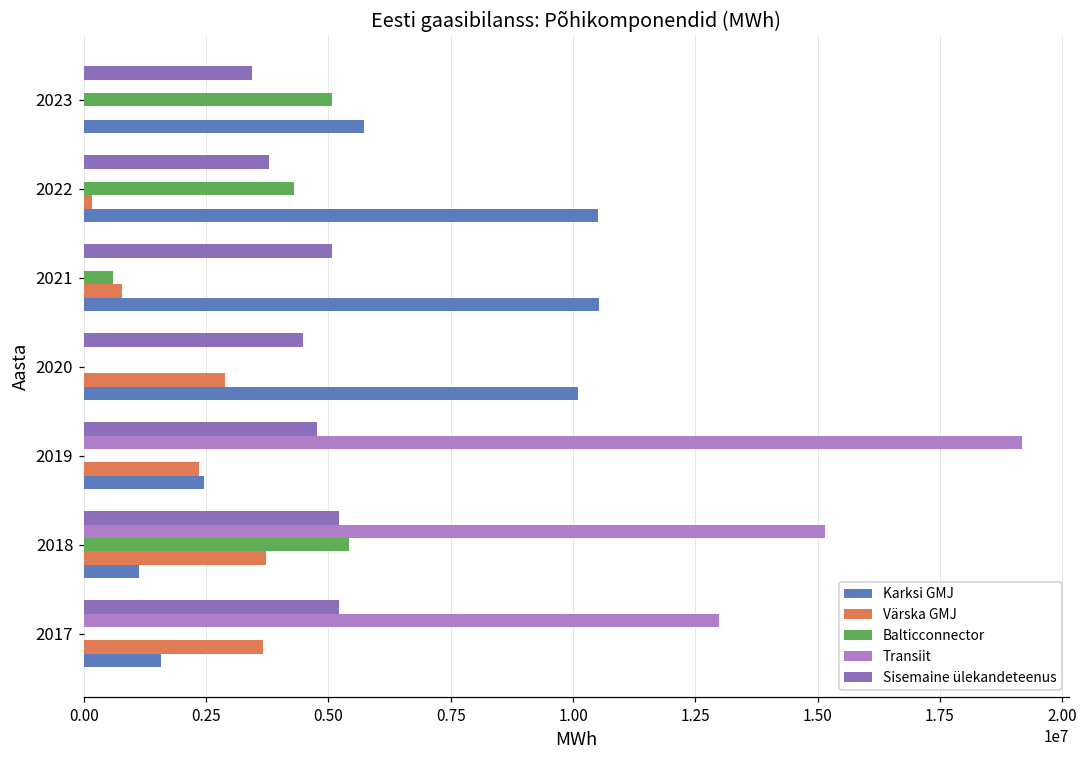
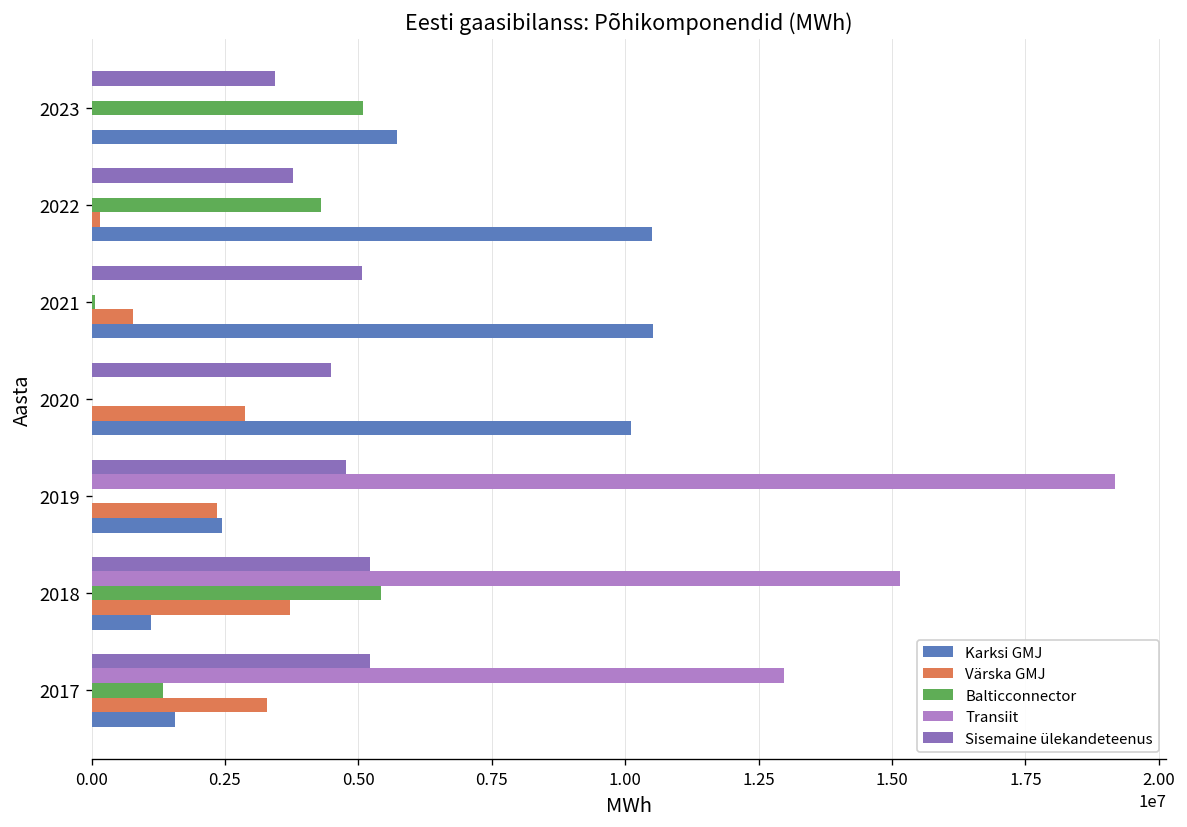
Balticconnector, 2021: 600000 -> 100000
Balticconnector, 2017: 0 -> 1300000
Värska GMJ, 2017: 3700000 -> 3300000
